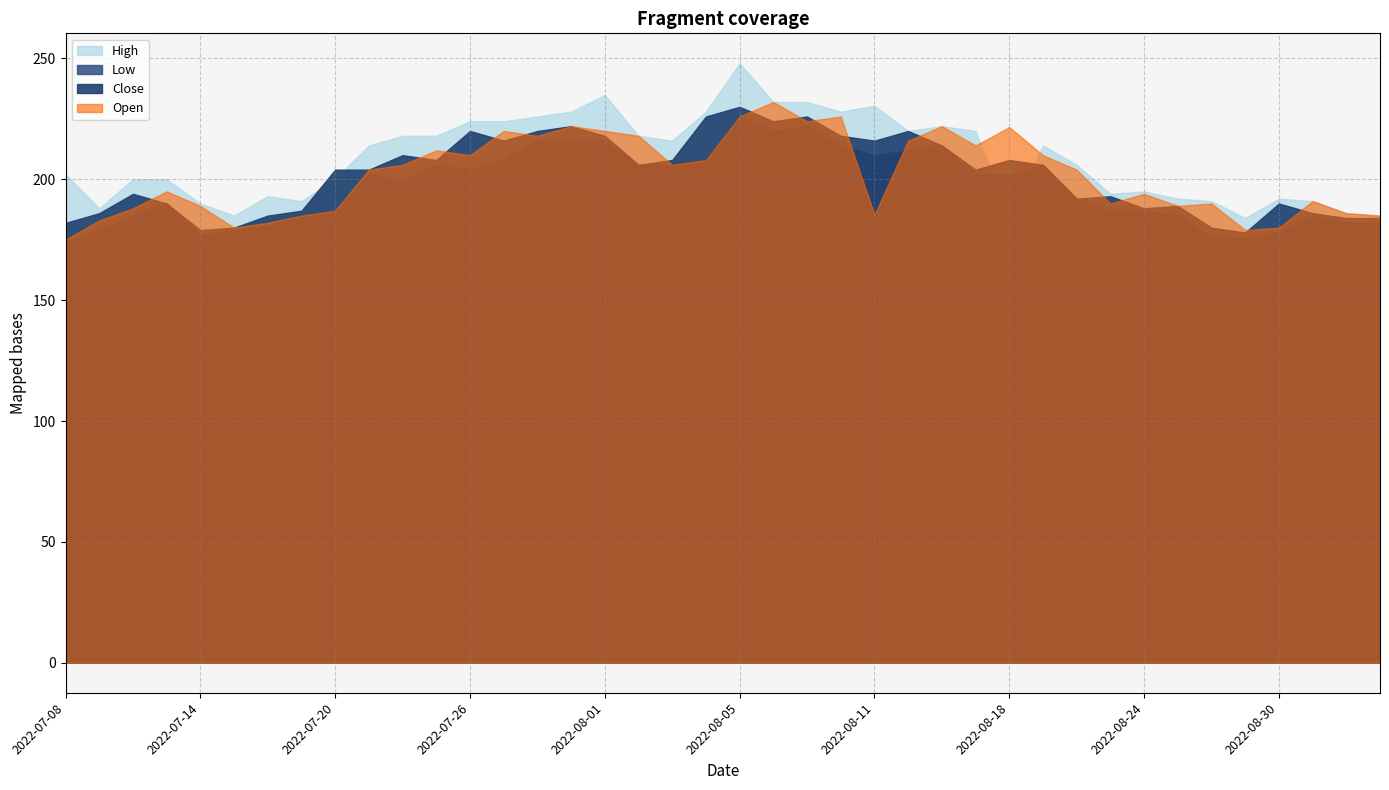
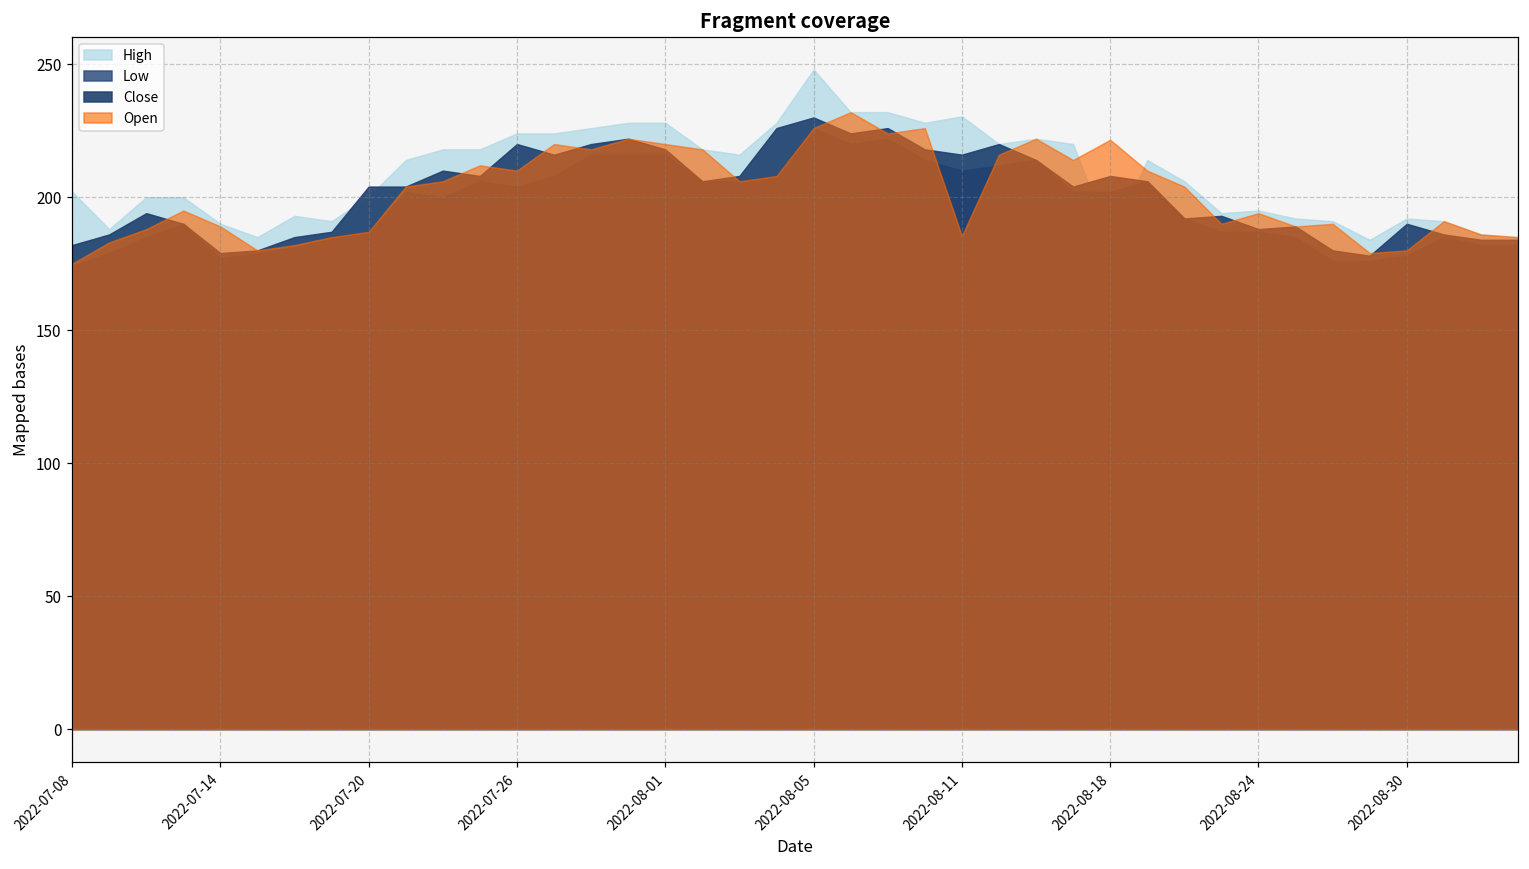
High, 2022-08-01: 235 -> 228
